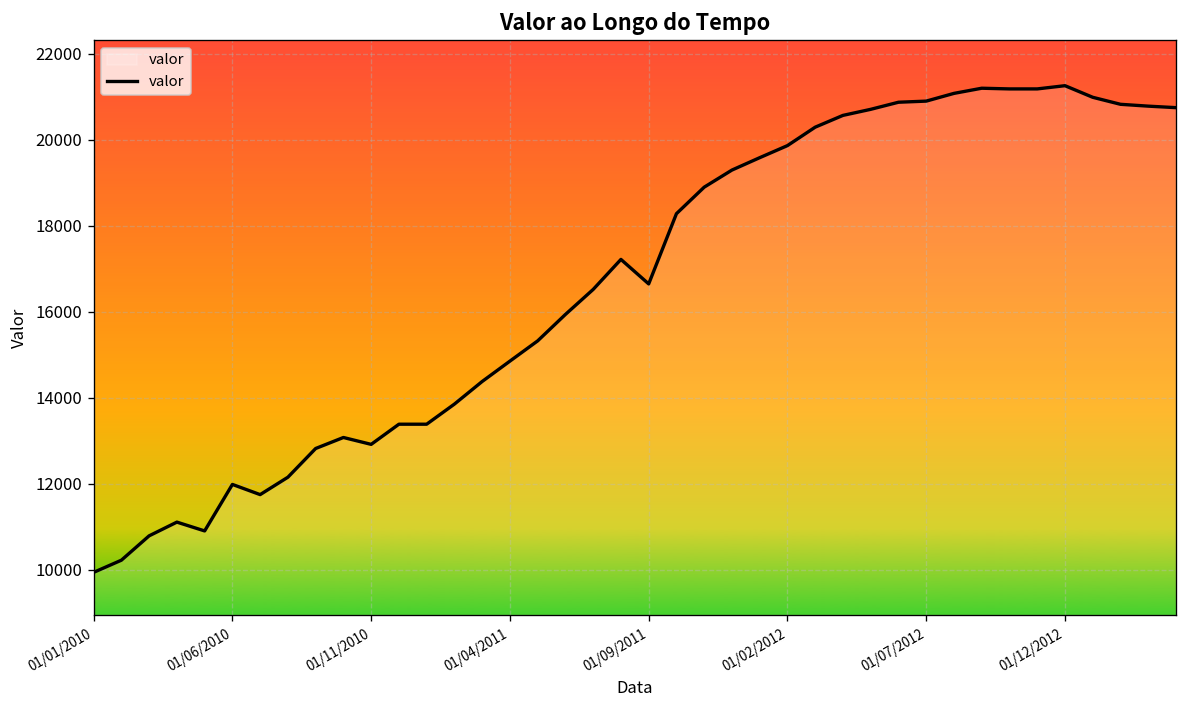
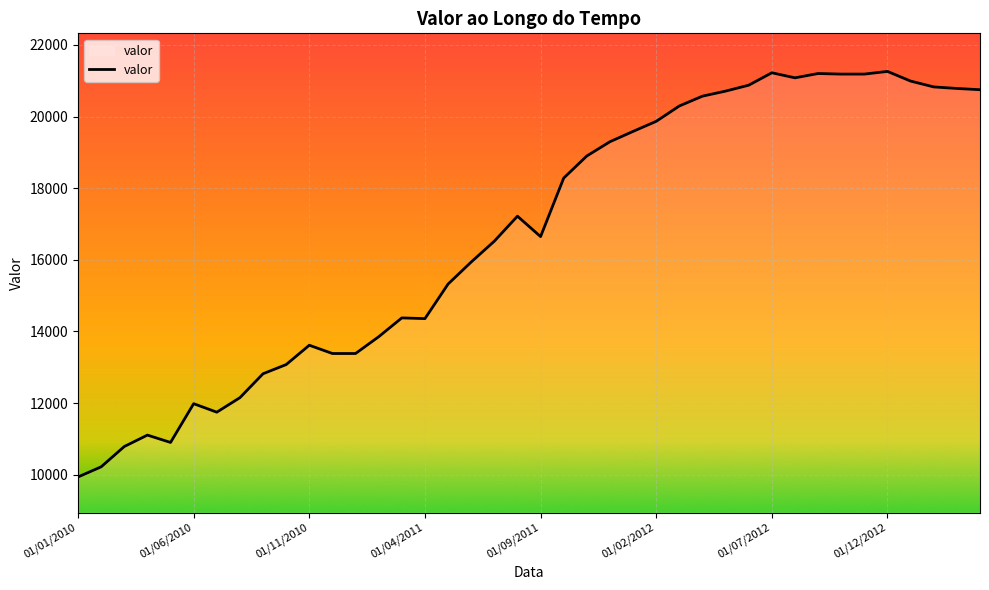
01/11/2010: 12900 -> 13600
01/04/2011: 14900 -> 14400
01/07/2012: 20900 -> 21200
